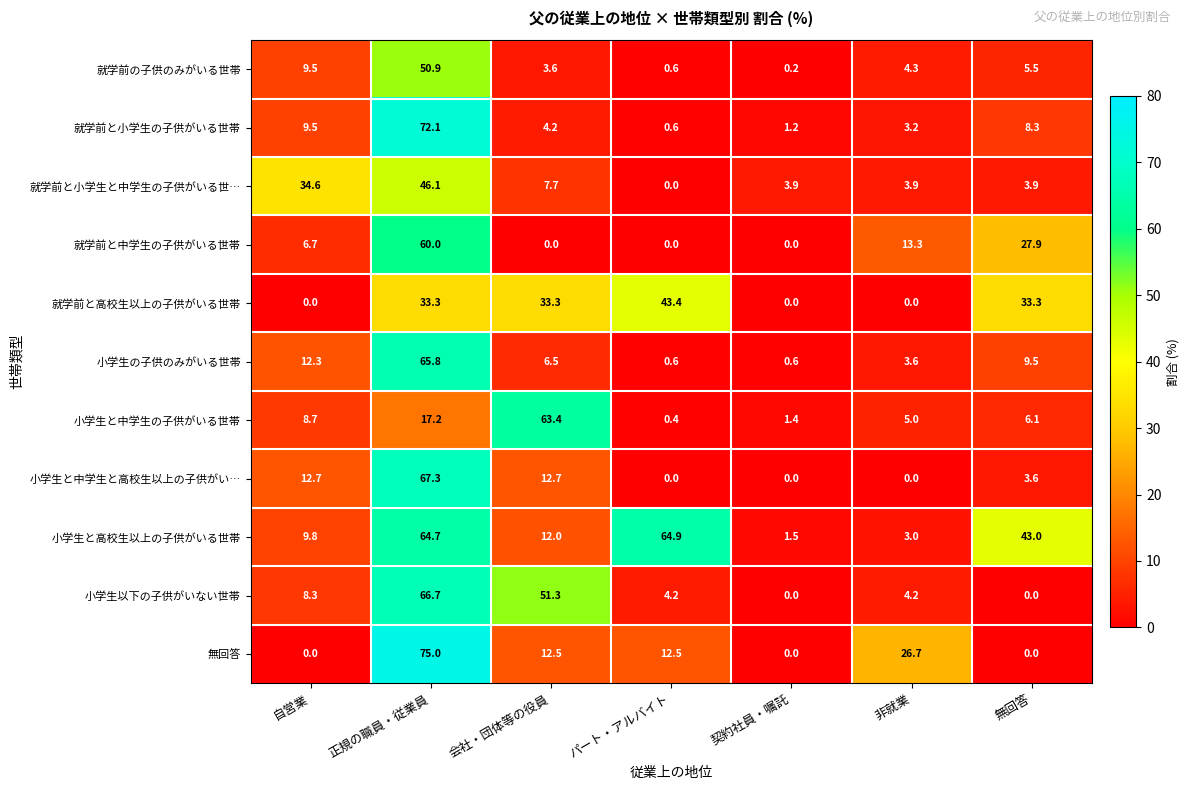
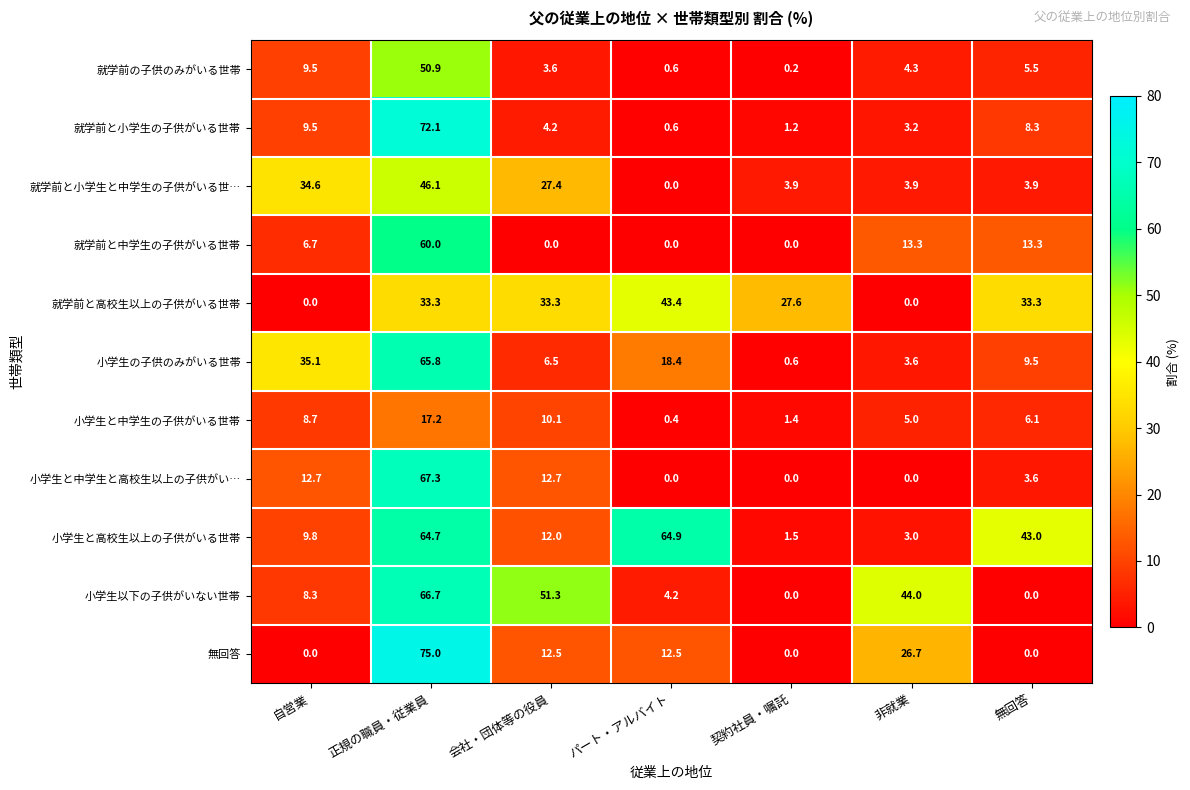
就学前と小学生と中学生の子供がいる世…, 会社・団体等の役員: 7.7 -> 27.4
就学前と中学生の子供がいる世帯, 無回答: 27.9 -> 13.3
就学前と高校生以上の子供がいる世帯, 契約社員・嘱託: 0.0 -> 27.6
小学生の子供のみがいる世帯, 自営業: 12.3 -> 35.1
小学生の子供のみがいる世帯, パート・アルバイト: 0.6 -> 18.4
小学生と中学生の子供がいる世帯, 会社・団体等の役員: 63.4 -> 10.1
小学生以下の子供がいない世帯, 非就業: 4.2 -> 44.0
